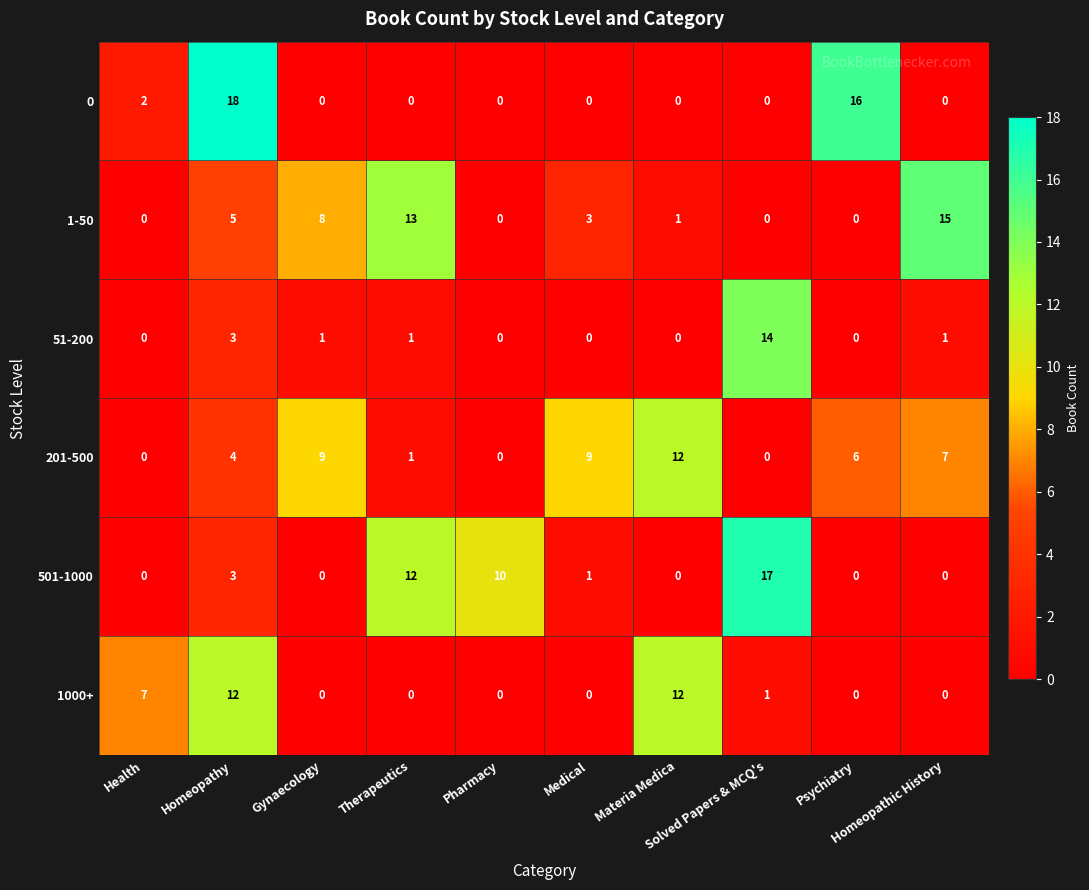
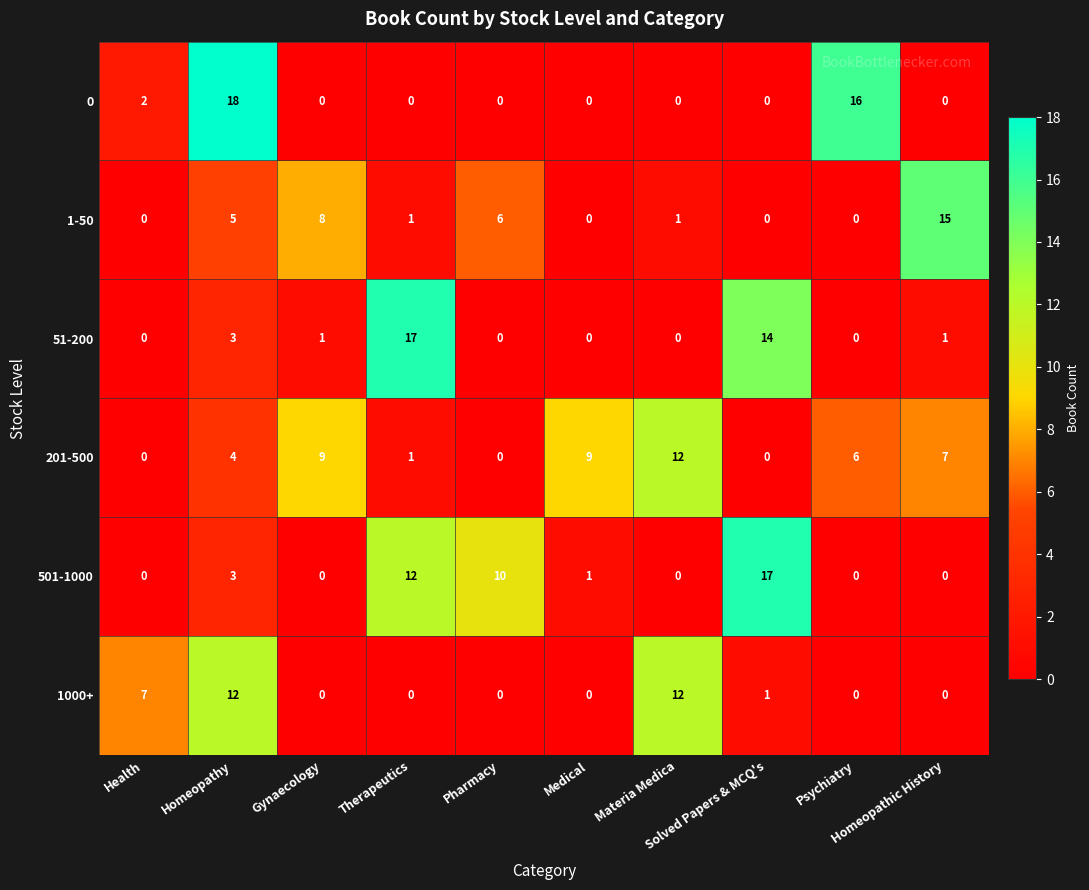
1-50, Therapeutics: 13 -> 1
1-50, Pharmacy: 0 -> 6
1-50, Medical: 3 -> 0
51-200, Therapeutics: 1 -> 17
